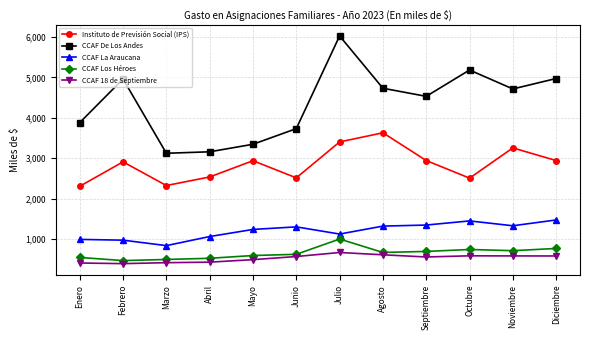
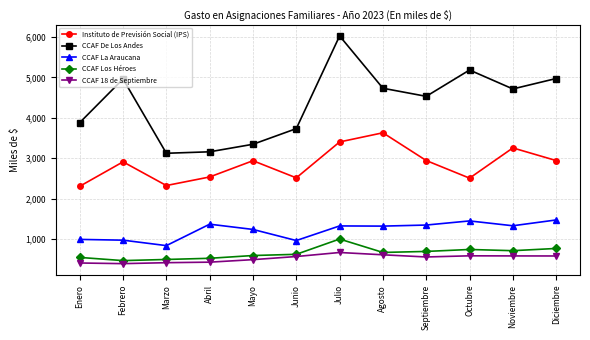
CCAF La Araucana, Abril: 1,100 -> 1,400
CCAF La Araucana, Junio: 1,300 -> 1,000
CCAF La Araucana, Julio: 1,100 -> 1,300
